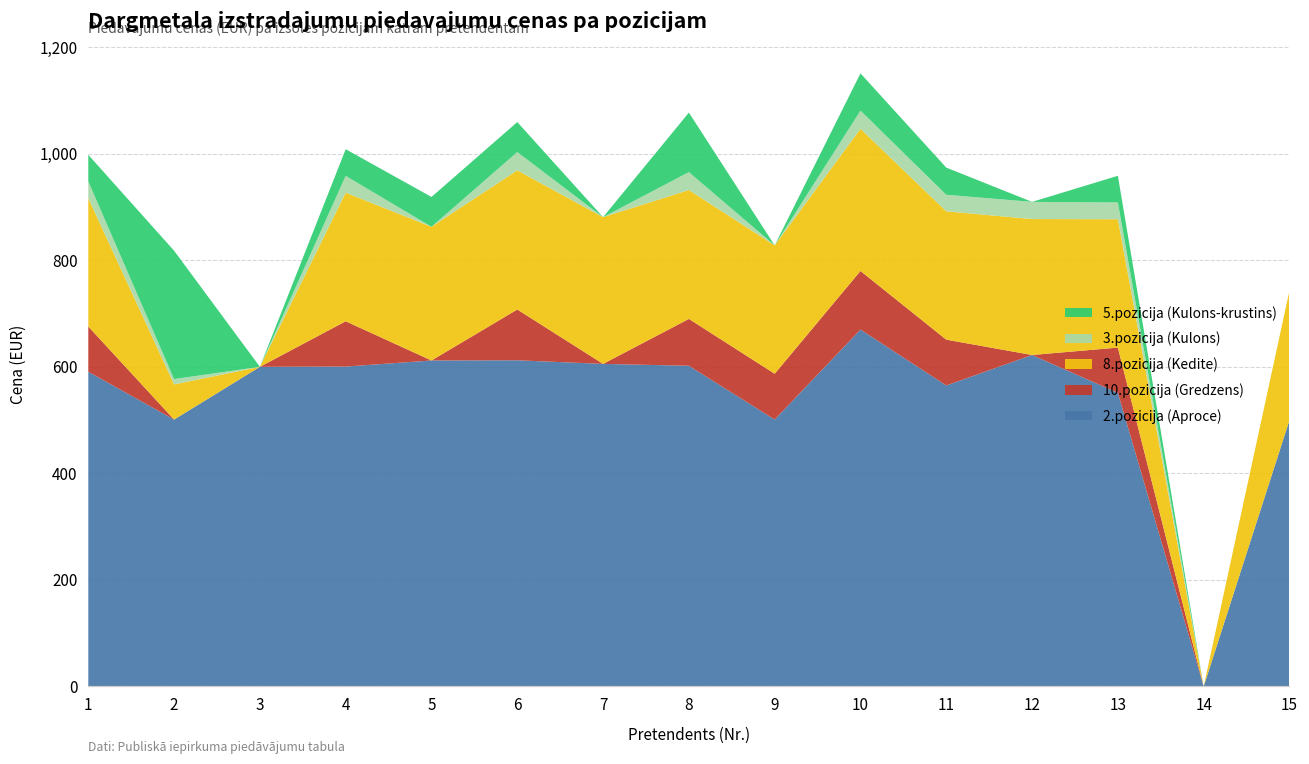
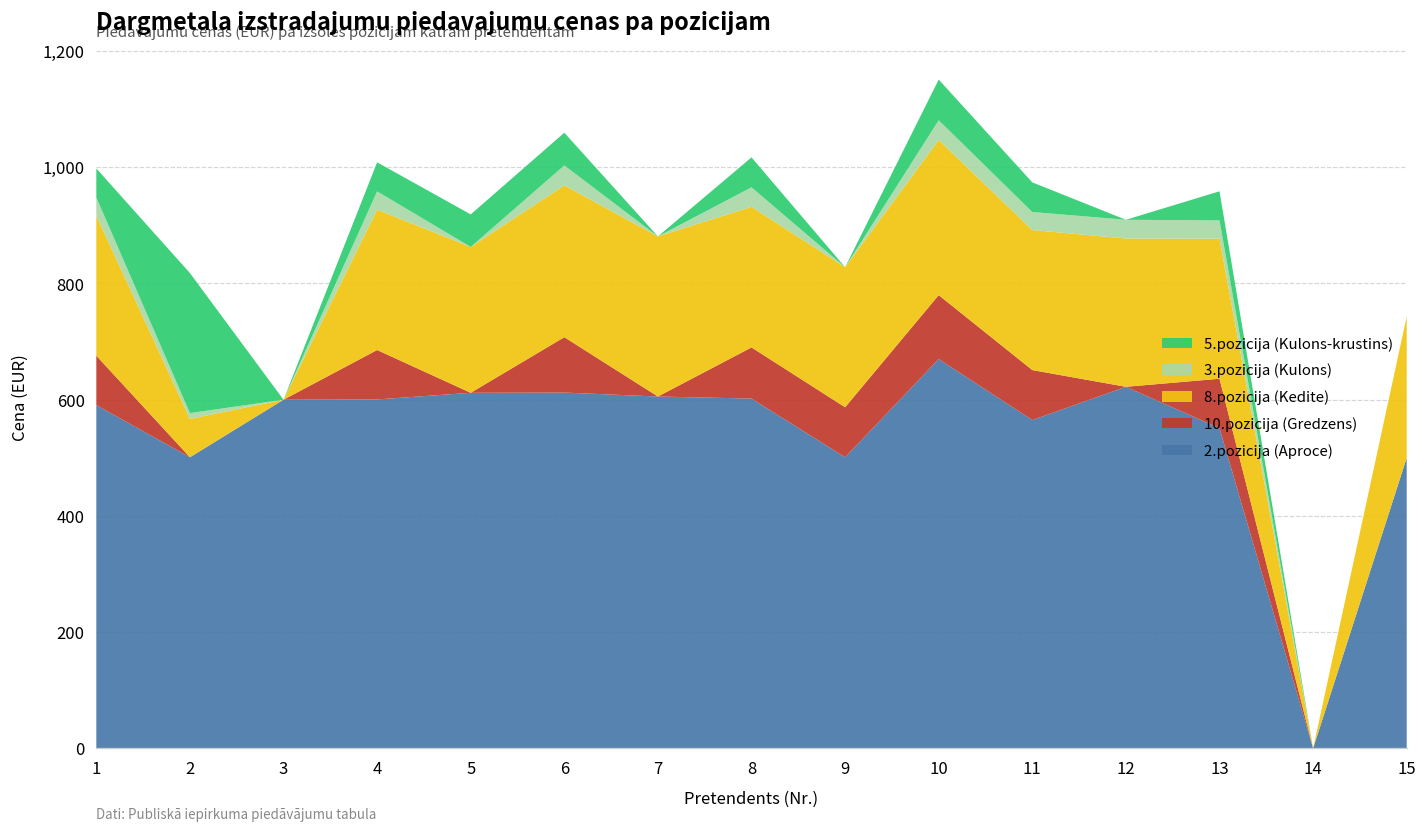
5.pozicija (Kulons-krustins), 8: 110 -> 50
